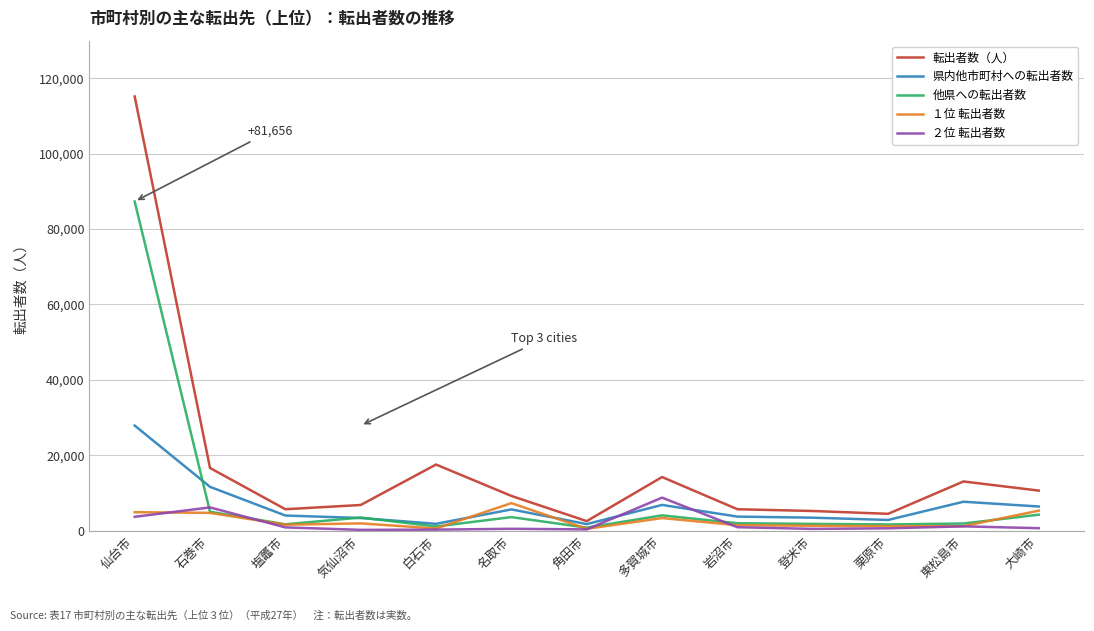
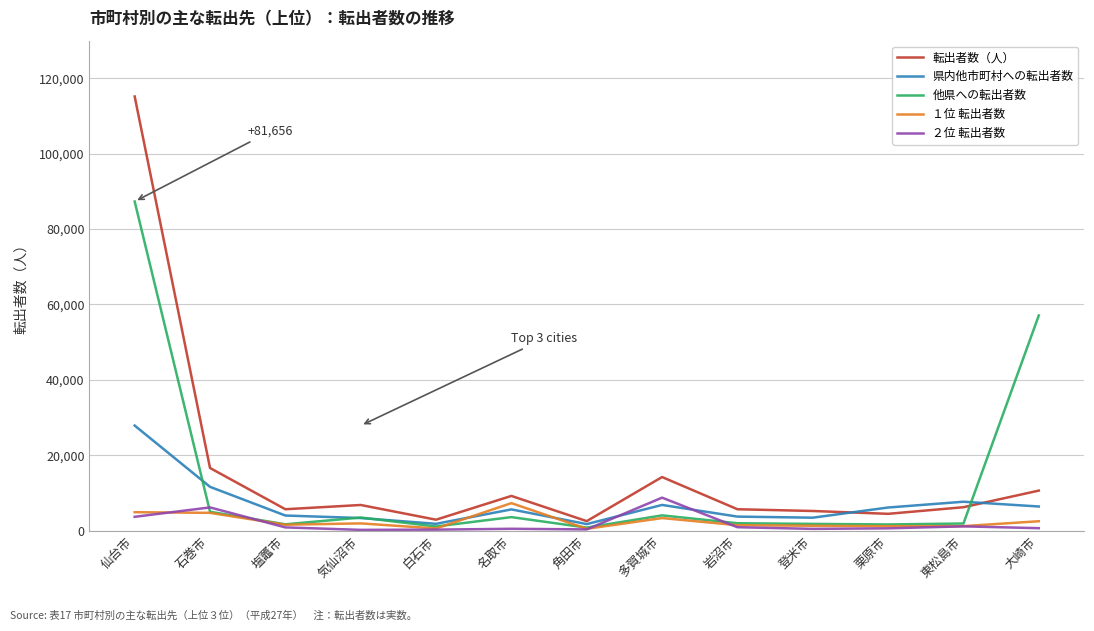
転出者数（人）, 白石市: 18,000 -> 3,000
県内他市町村への転出者数, 栗原市: 3,000 -> 6,000
転出者数（人）, 東松島市: 13,000 -> 6,000
他県への転出者数, 大崎市: 4,000 -> 57,000
１位 転出者数, 大崎市: 5,000 -> 2,000
